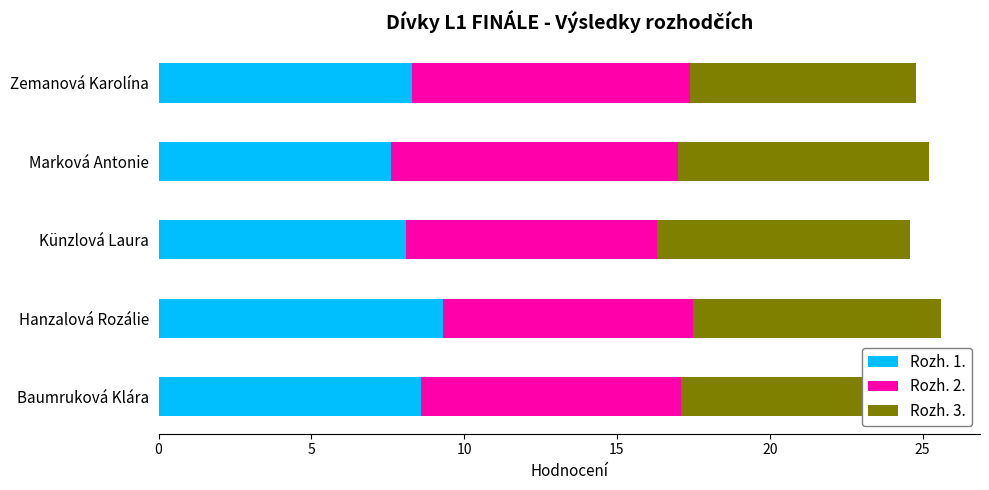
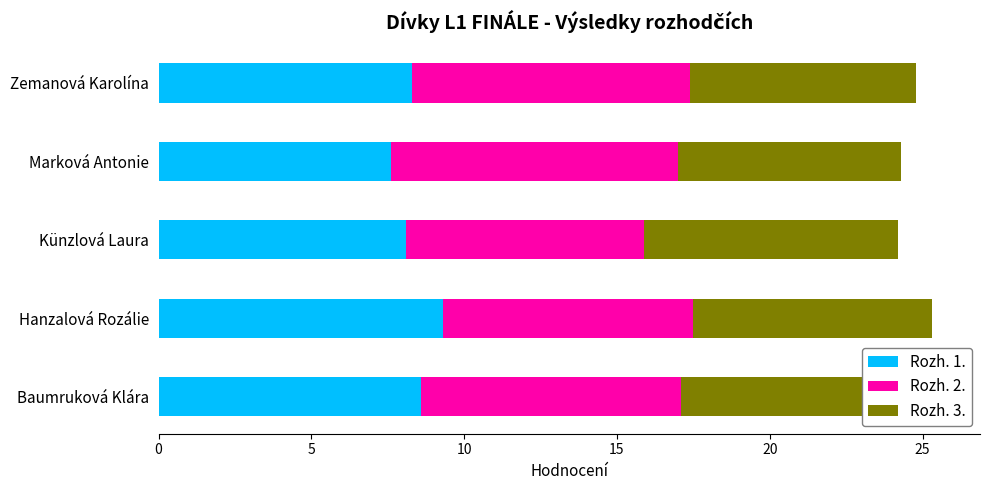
Rozh. 3., Marková Antonie: 8.2 -> 7.3
Rozh. 2., Künzlová Laura: 8.2 -> 7.8
Rozh. 3., Hanzalová Rozálie: 8.1 -> 7.8
